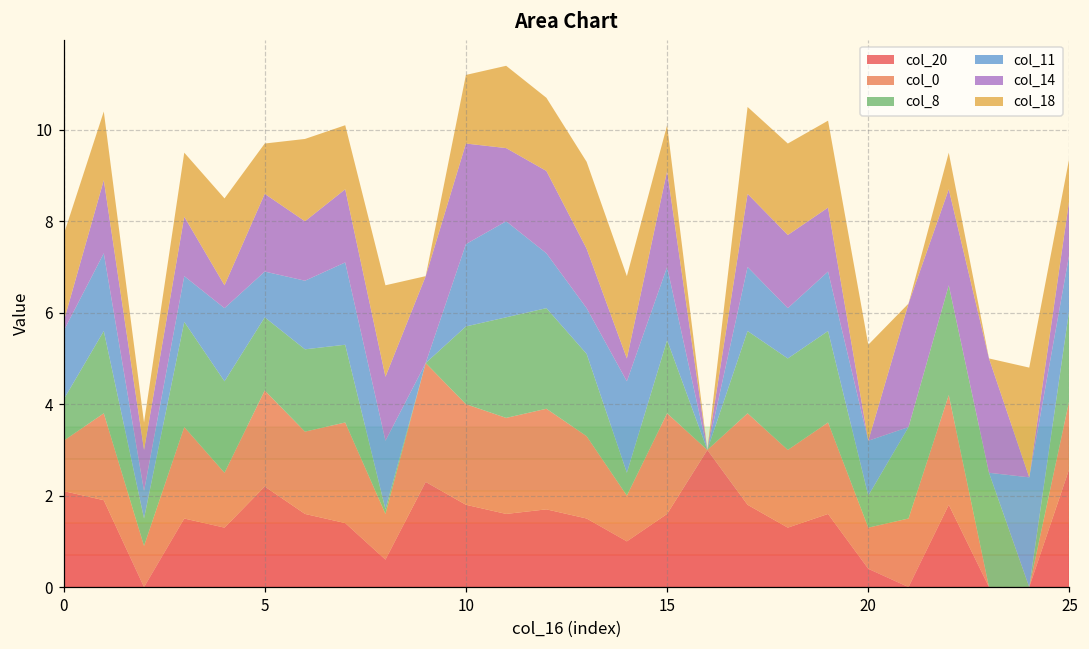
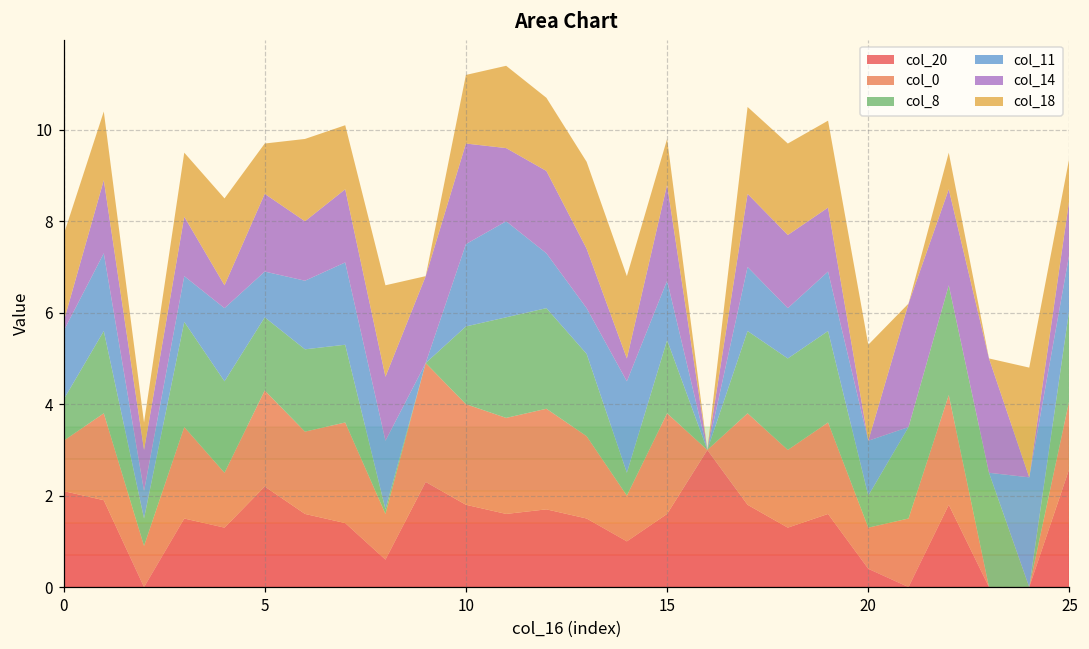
col_11, 15: 1.6 -> 1.3
